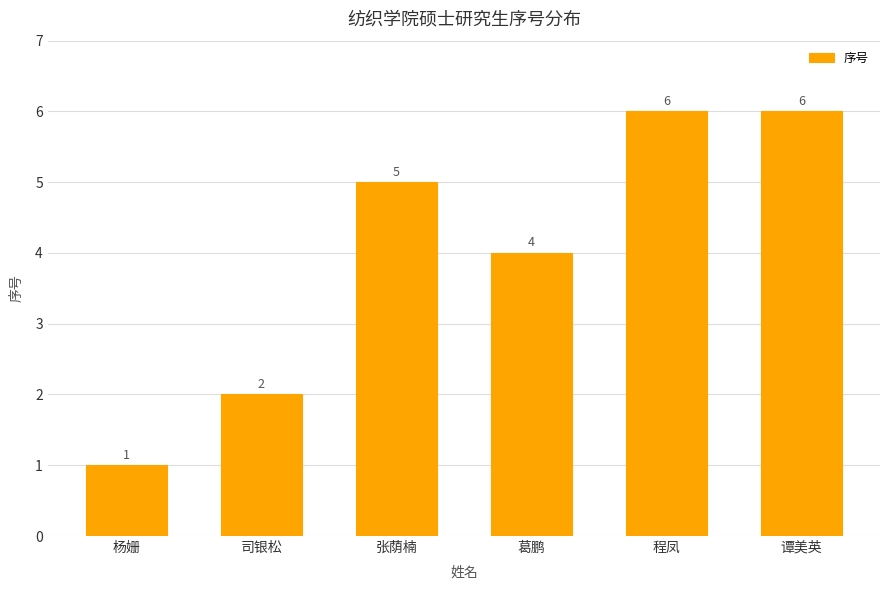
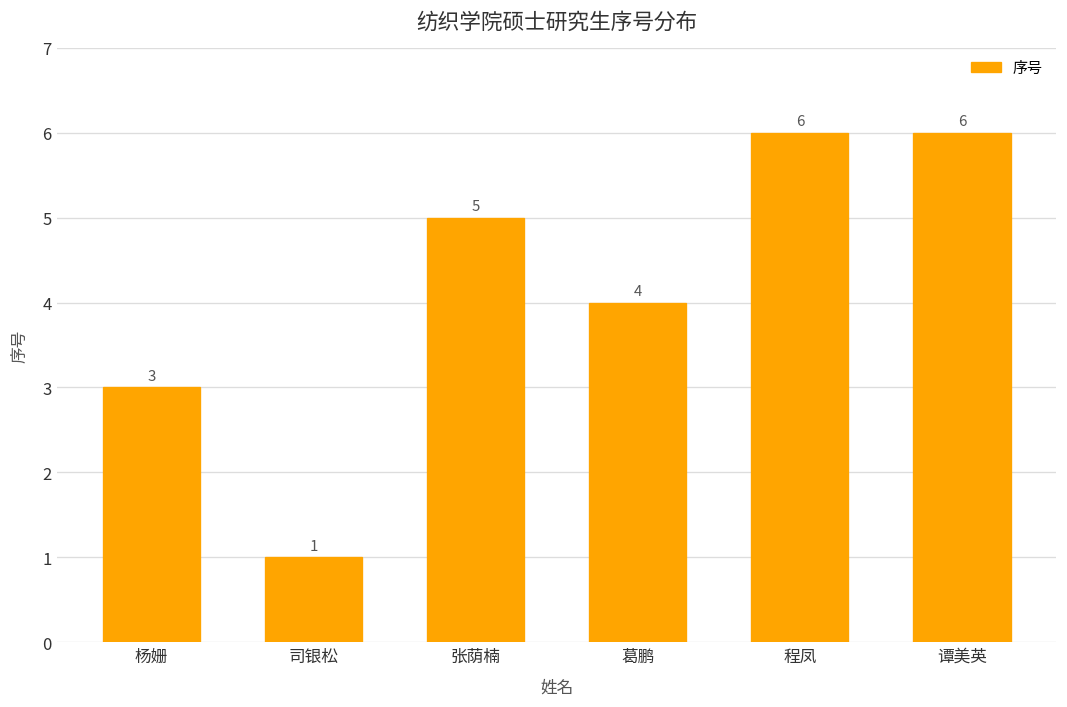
杨姗: 1 -> 3
司银松: 2 -> 1
